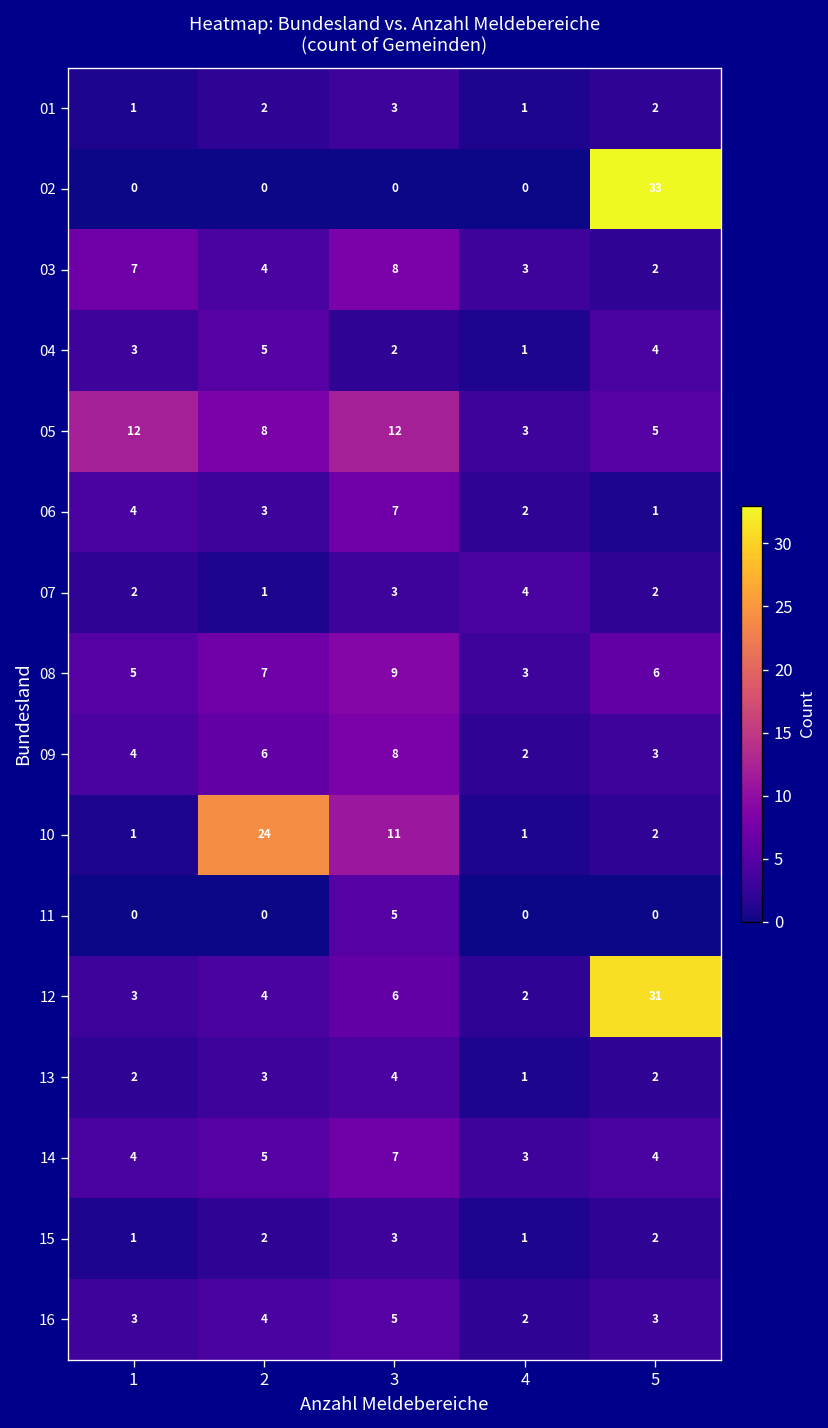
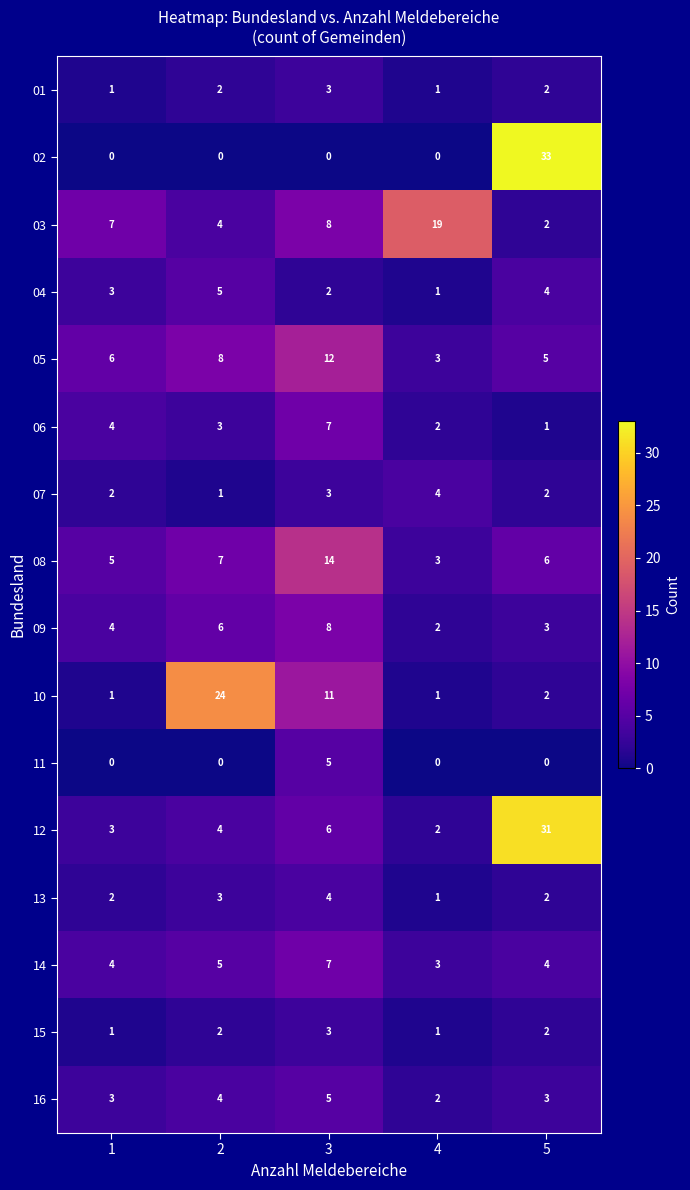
03, 4: 3 -> 19
05, 1: 12 -> 6
08, 3: 9 -> 14
